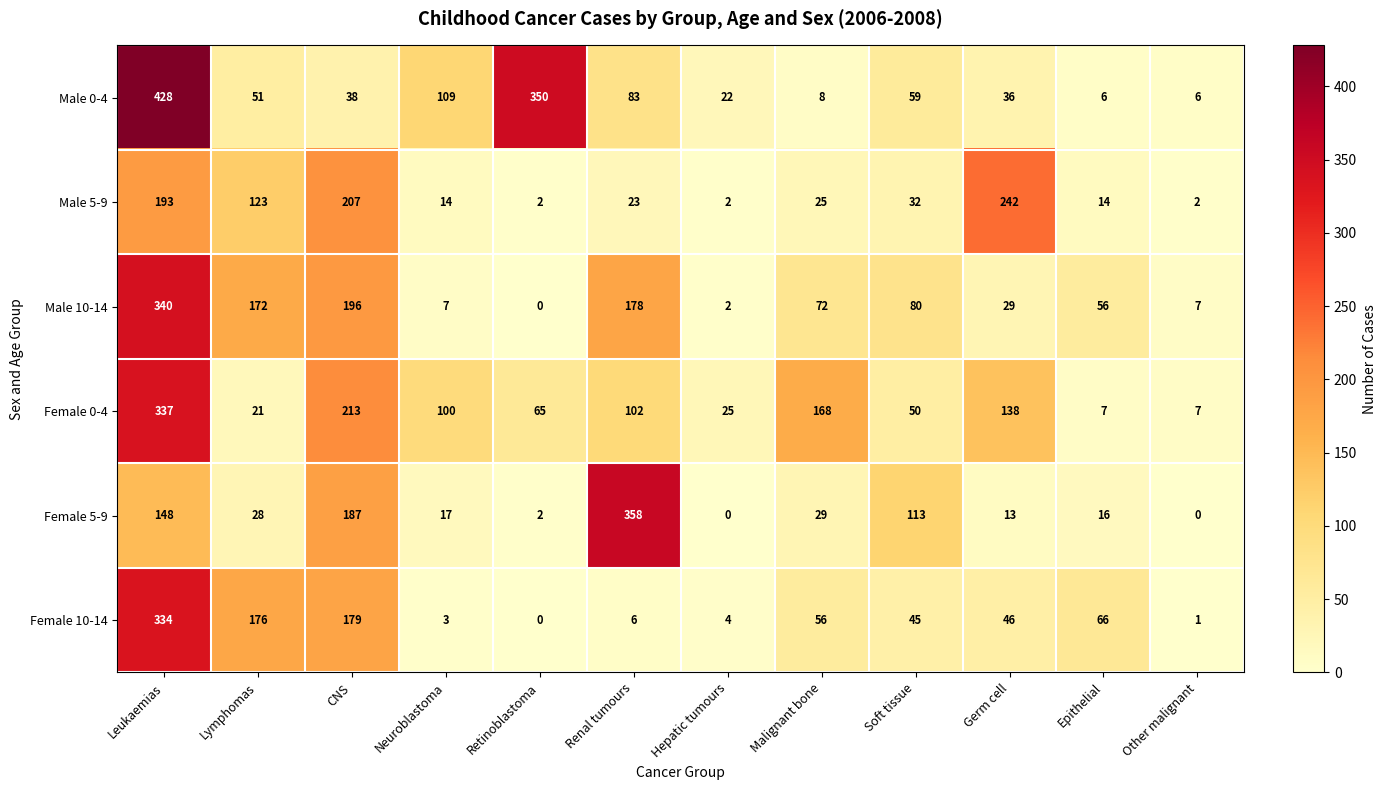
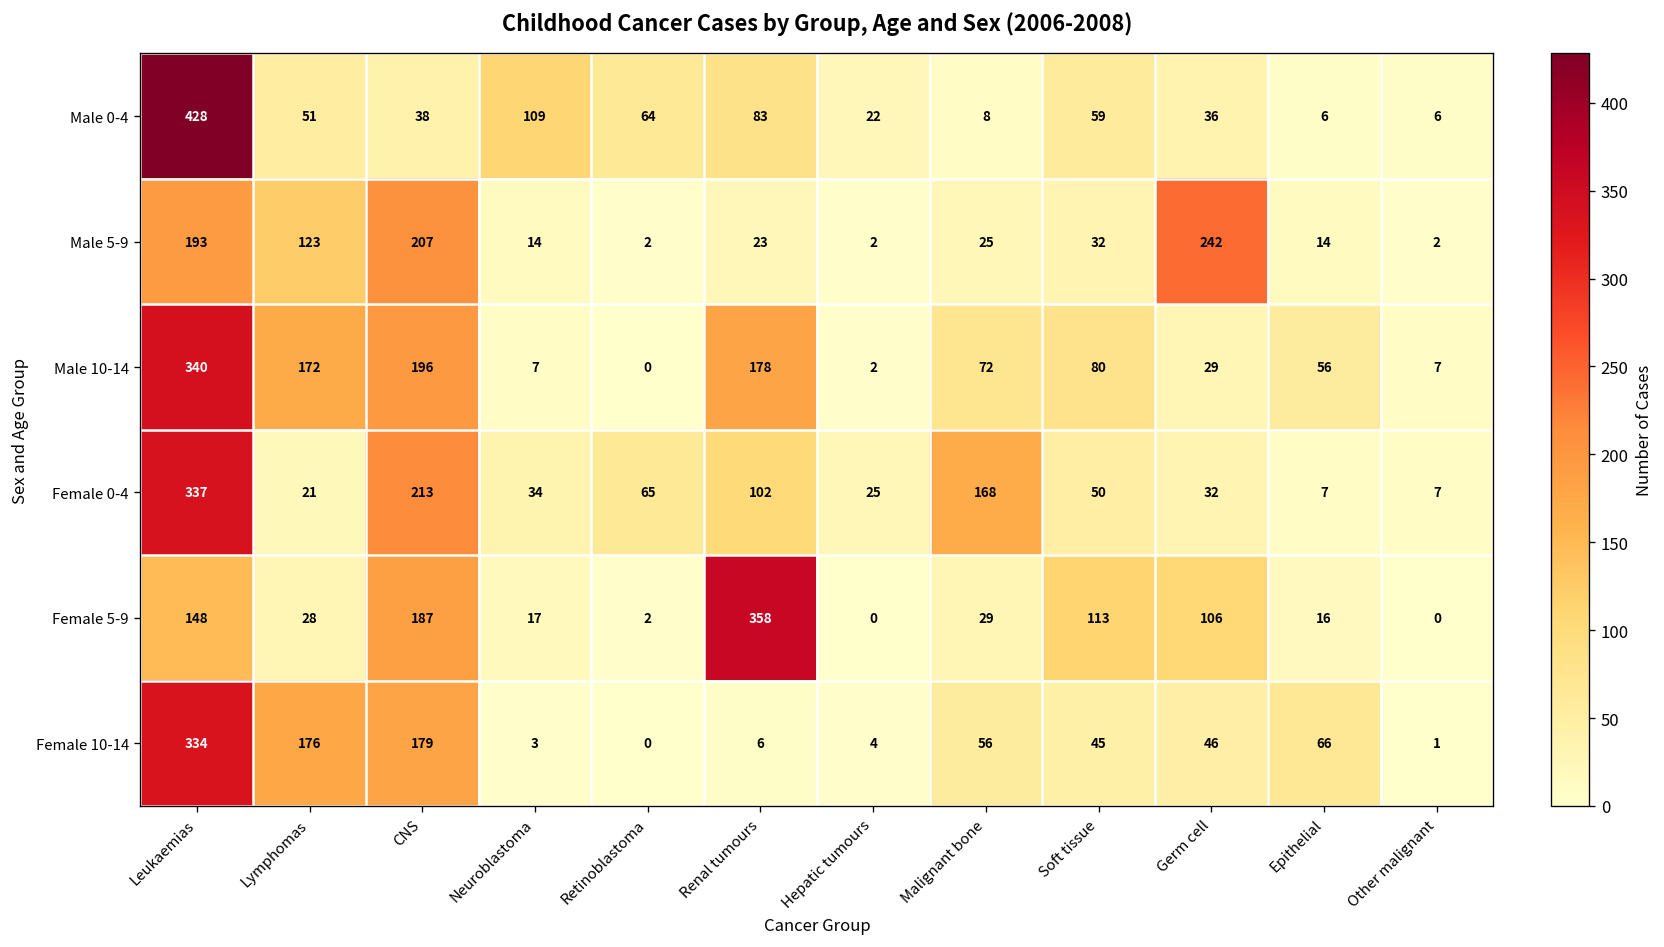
Male 0-4, Retinoblastoma: 350 -> 64
Female 0-4, Neuroblastoma: 100 -> 34
Female 0-4, Germ cell: 138 -> 32
Female 5-9, Germ cell: 13 -> 106
